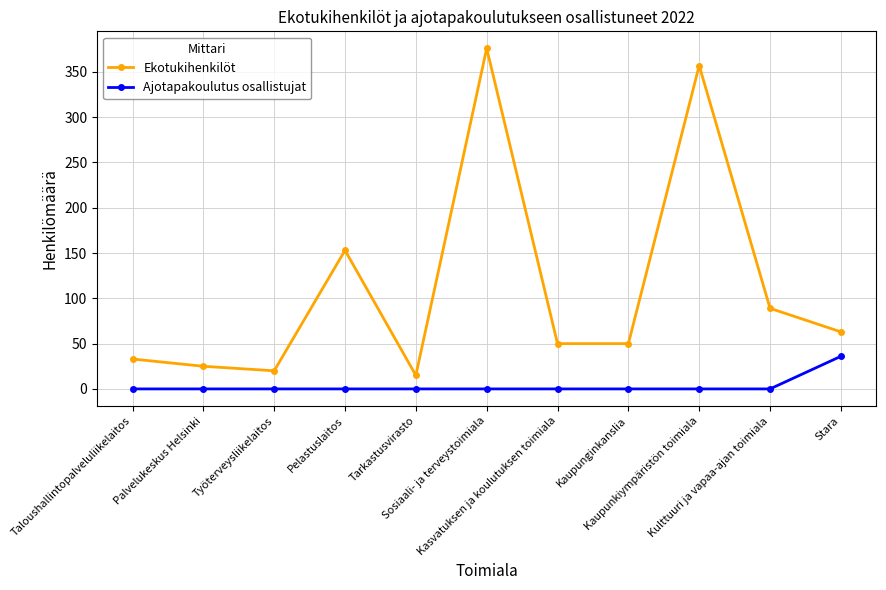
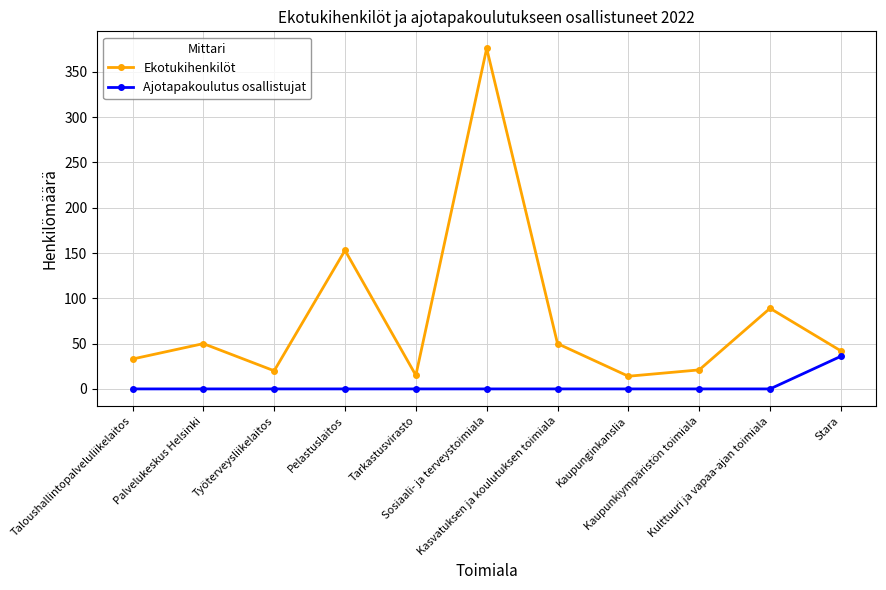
Ekotukihenkilöt, Palvelukeskus Helsinki: 30 -> 50
Ekotukihenkilöt, Kaupunginkanslia: 50 -> 10
Ekotukihenkilöt, Kaupunkiympäristön toimiala: 360 -> 20
Ekotukihenkilöt, Stara: 60 -> 40
